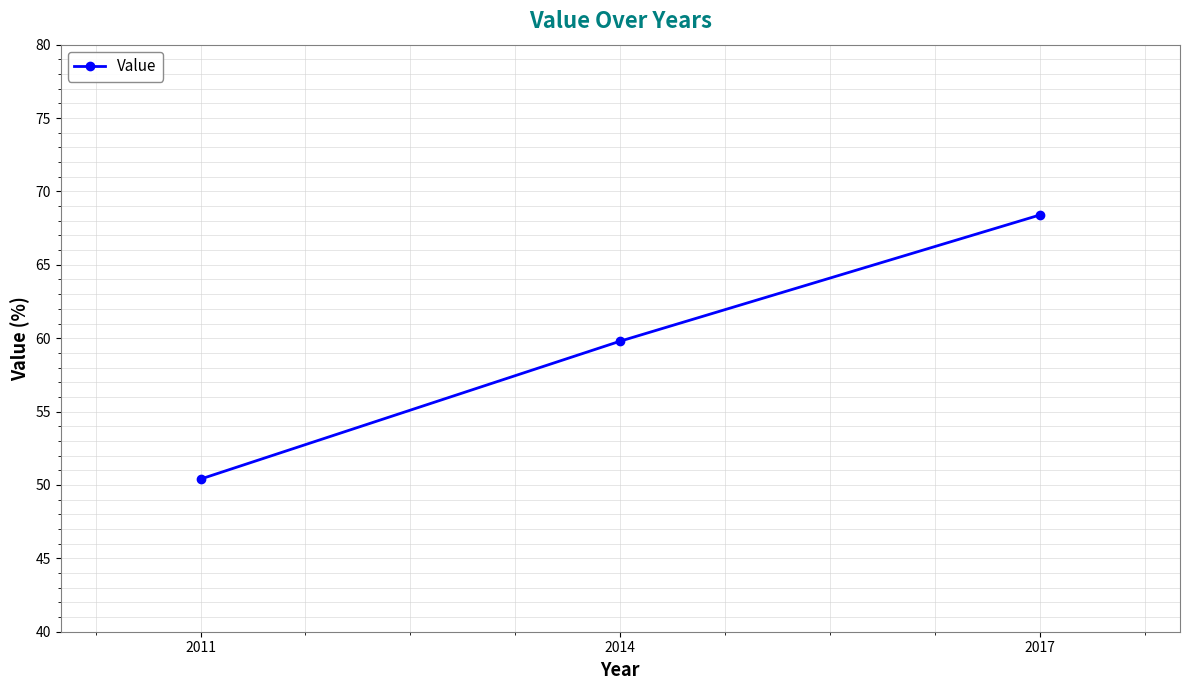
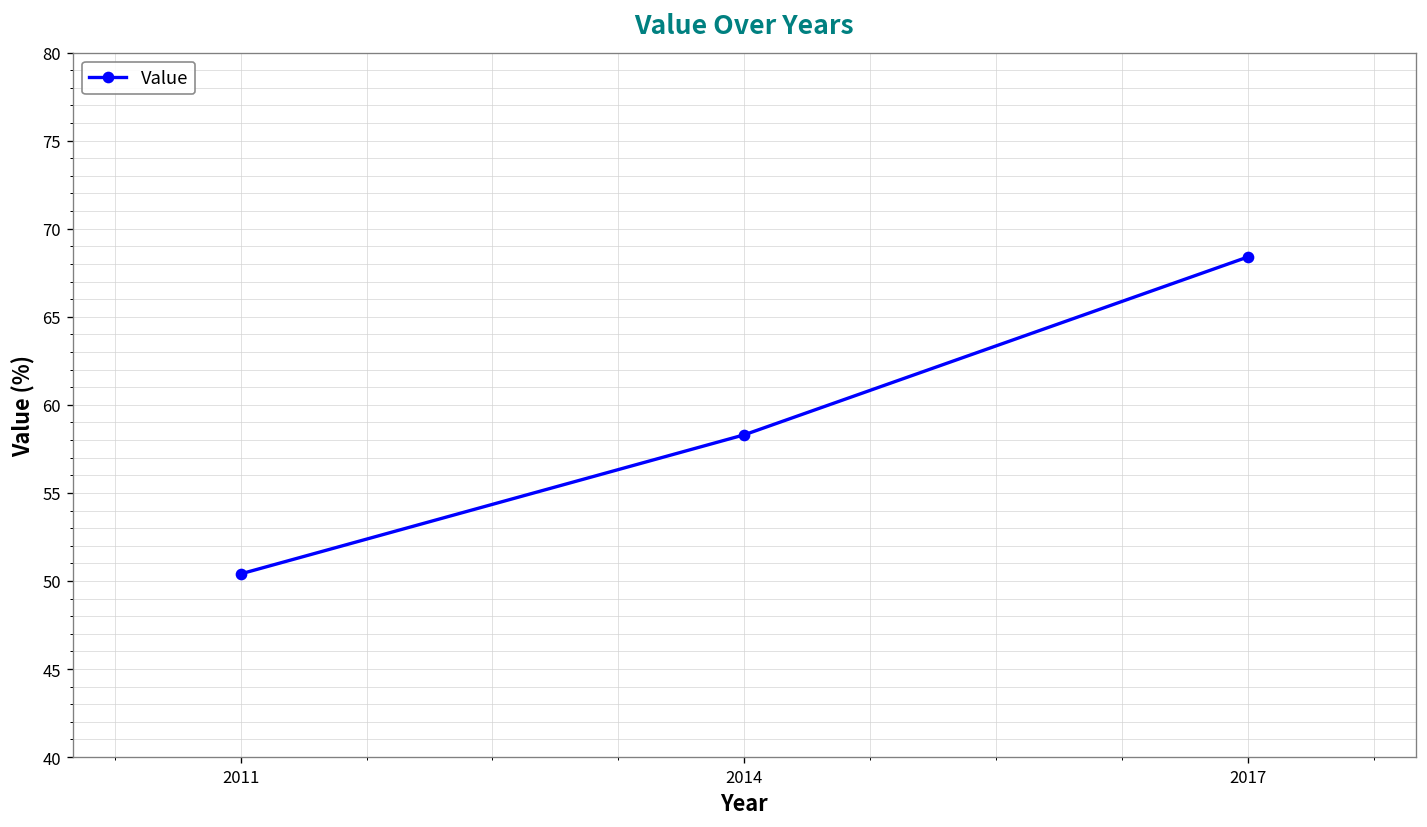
2014: 59.8 -> 58.3
